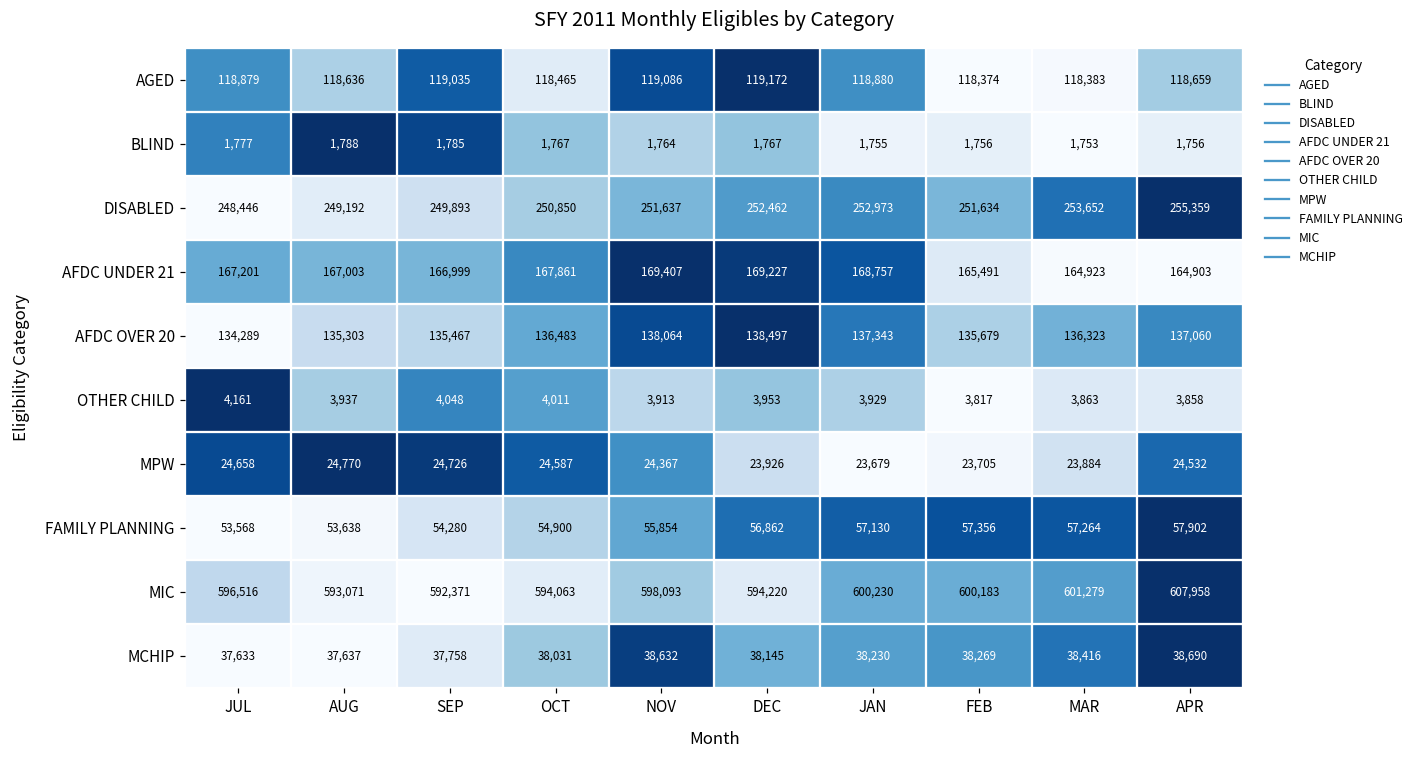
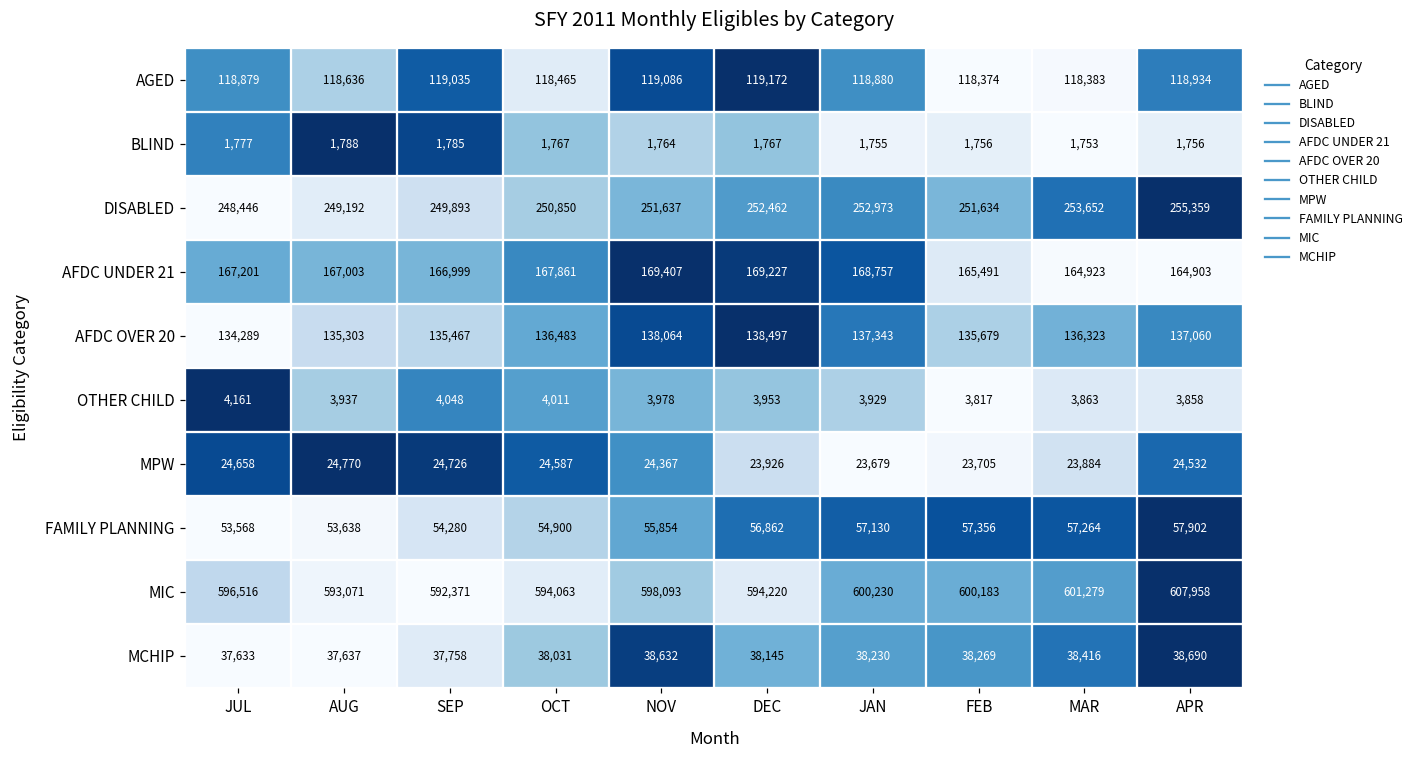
AGED, APR: 118,659 -> 118,934
OTHER CHILD, NOV: 3,913 -> 3,978
